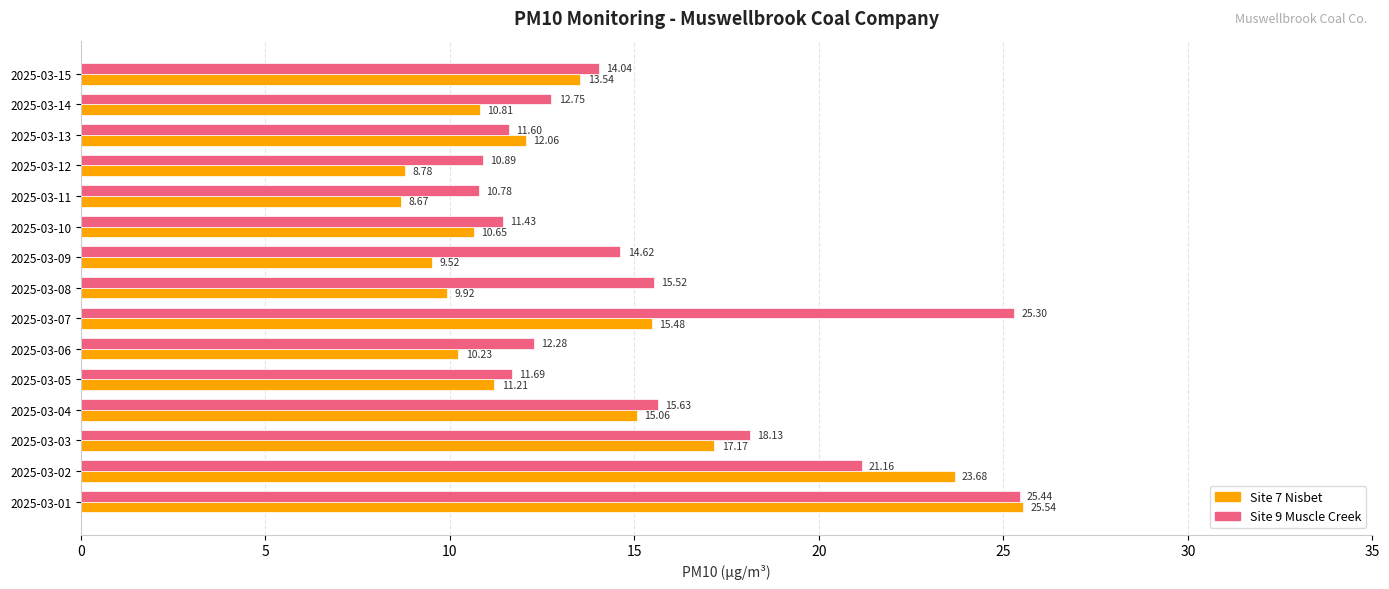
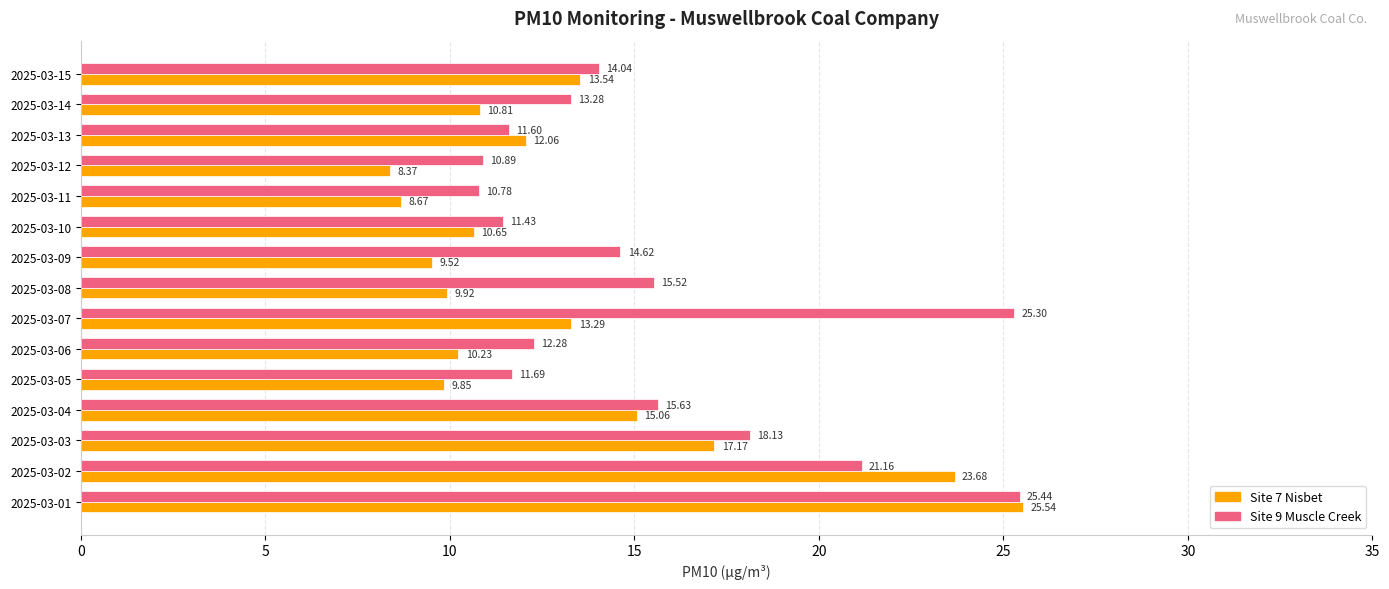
Site 9 Muscle Creek, 2025-03-14: 12.75 -> 13.28
Site 7 Nisbet, 2025-03-12: 8.78 -> 8.37
Site 7 Nisbet, 2025-03-07: 15.48 -> 13.29
Site 7 Nisbet, 2025-03-05: 11.21 -> 9.85
